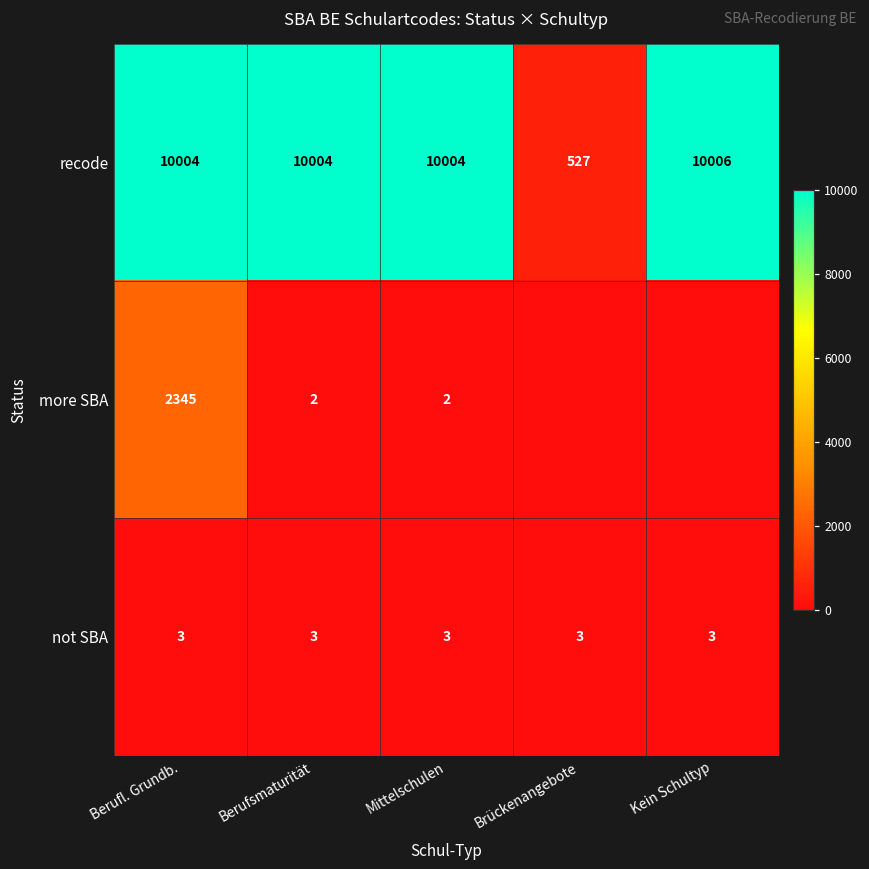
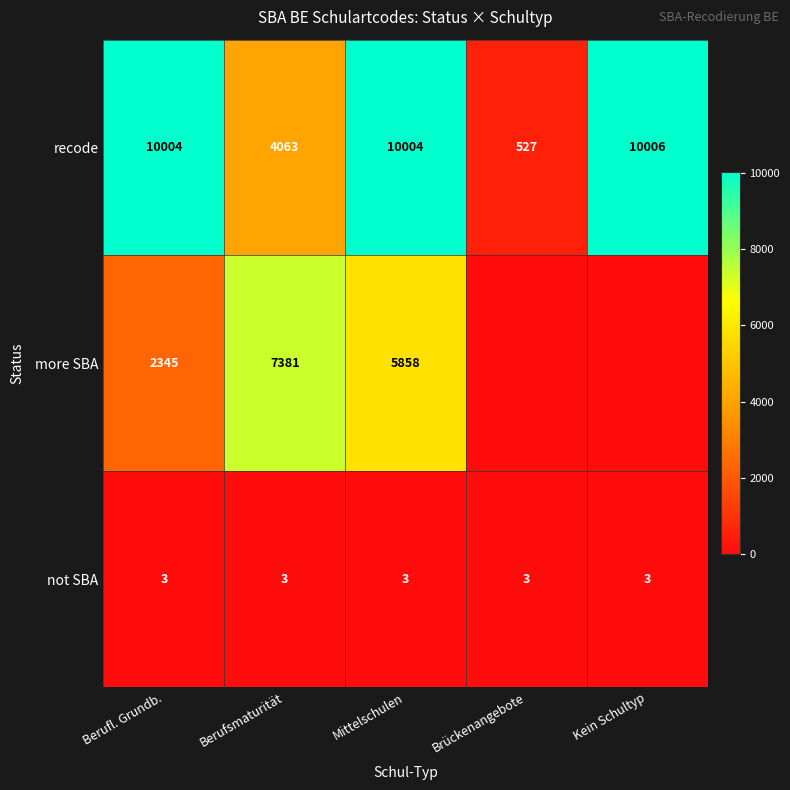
recode, Berufsmaturität: 10004 -> 4063
more SBA, Berufsmaturität: 2 -> 7381
more SBA, Mittelschulen: 2 -> 5858
